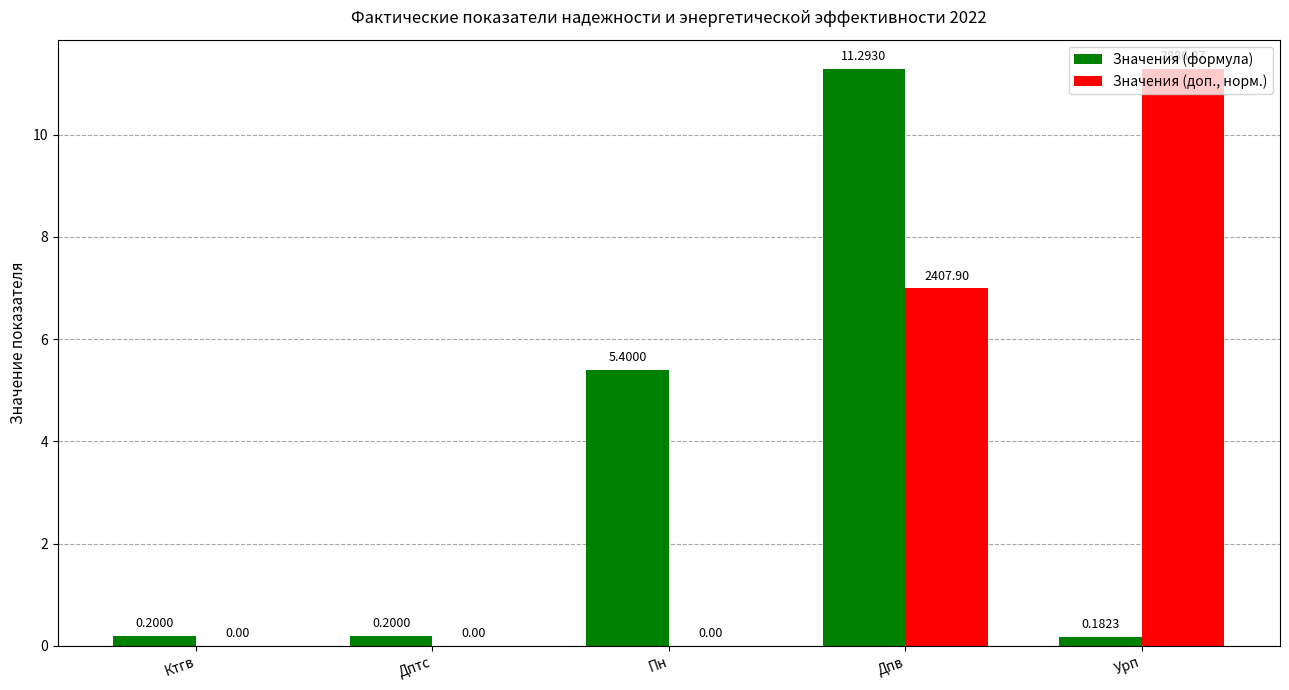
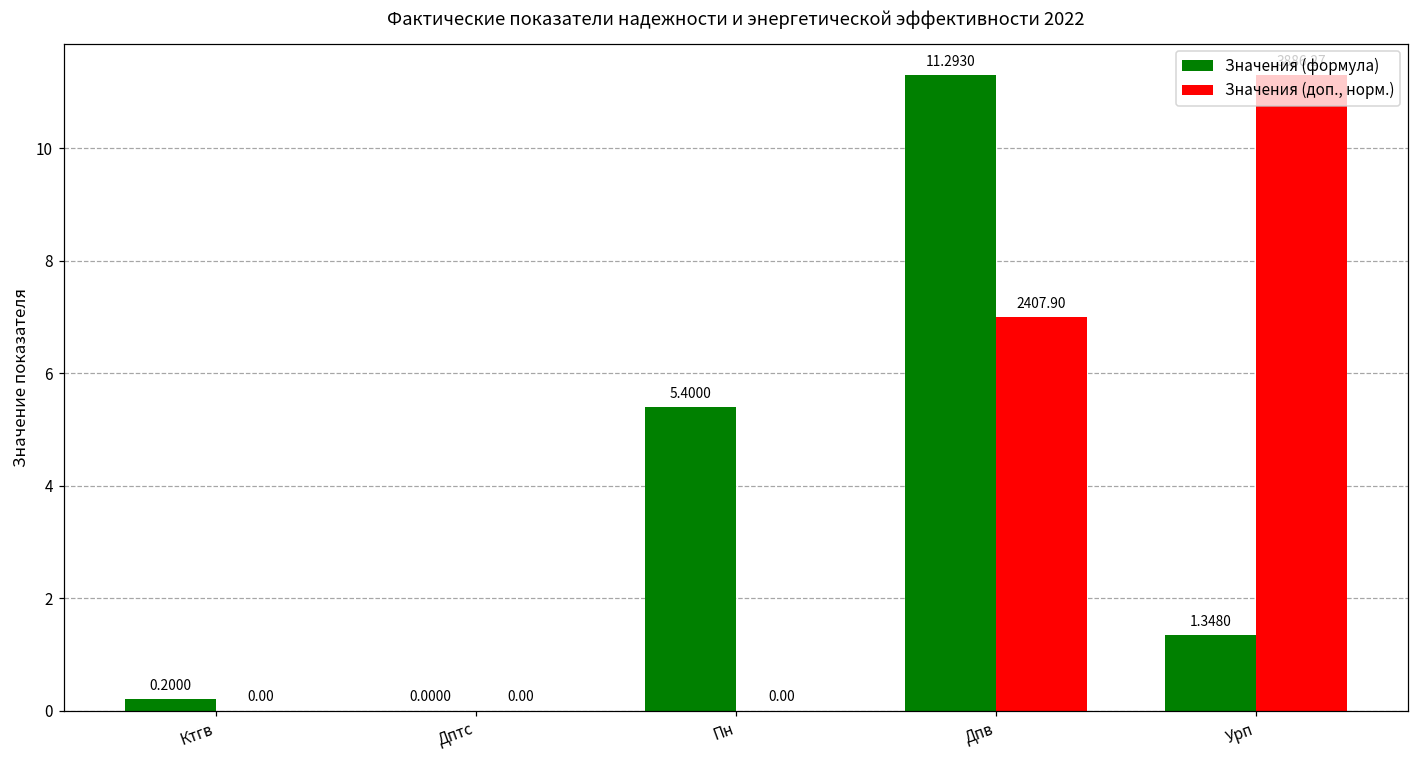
Значения (формула), Дптс: 0.2000 -> 0.0000
Значения (формула), Урп: 0.1823 -> 1.3480
